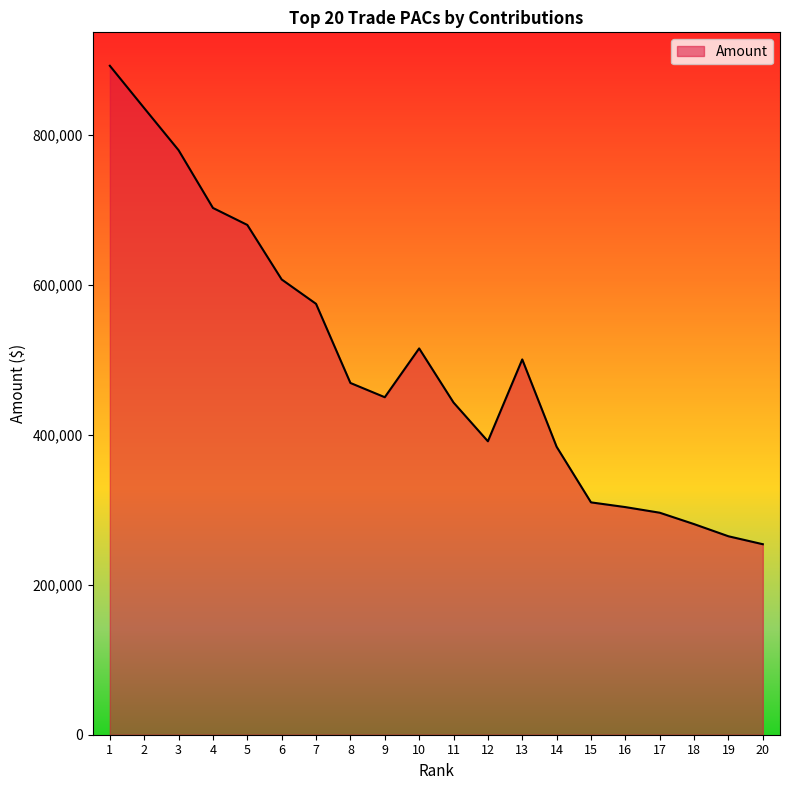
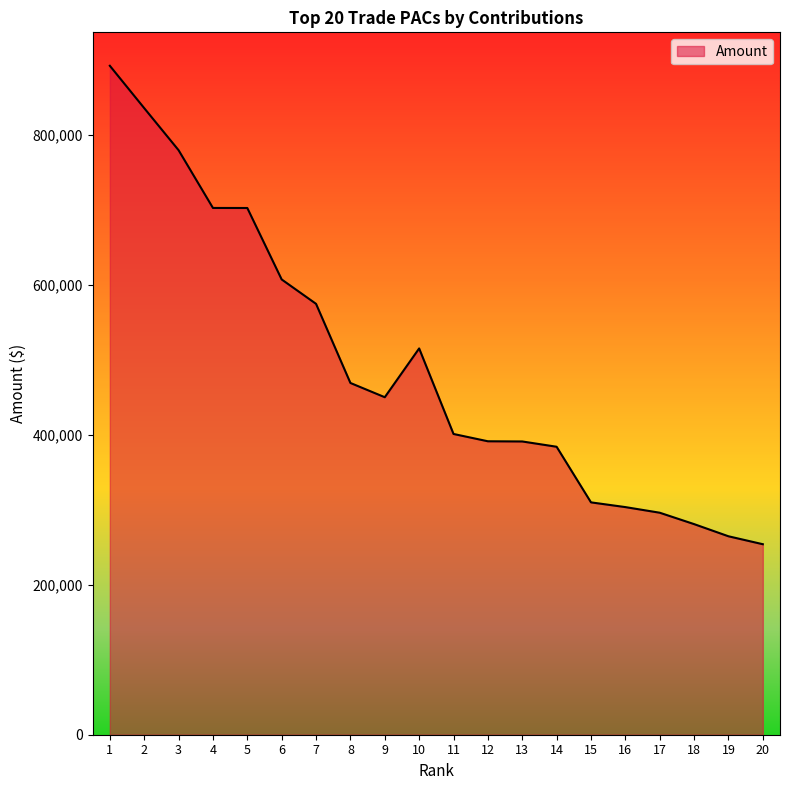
5: 680,000 -> 700,000
11: 440,000 -> 400,000
13: 500,000 -> 390,000
